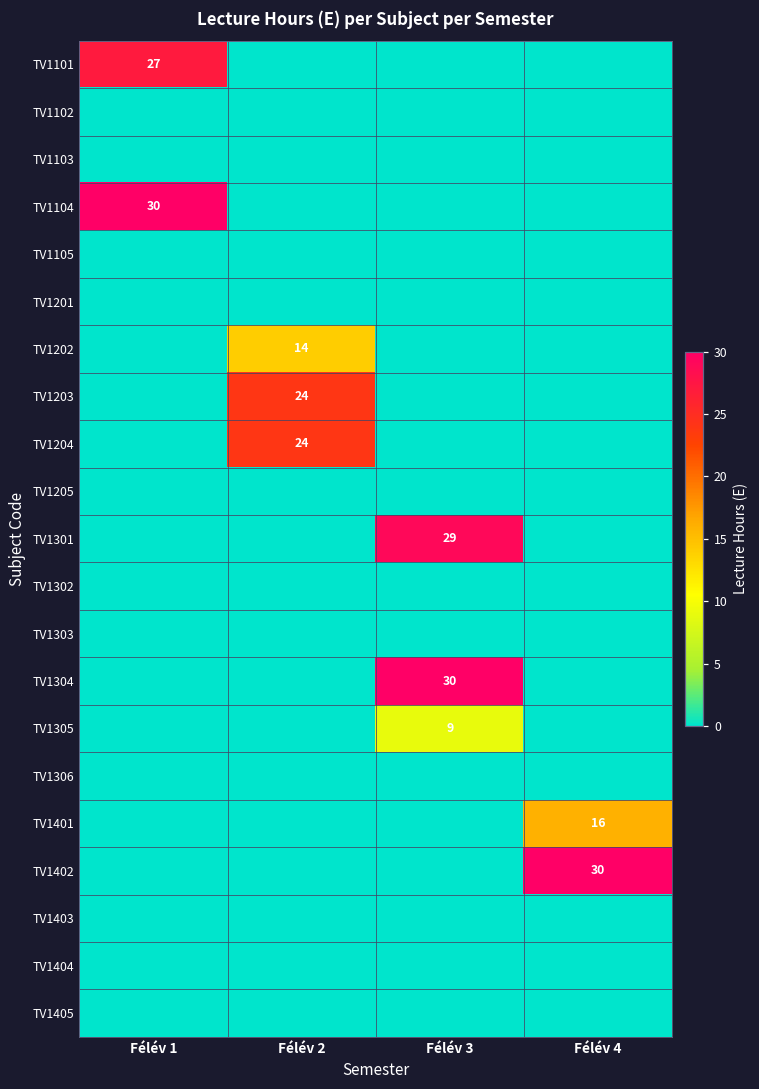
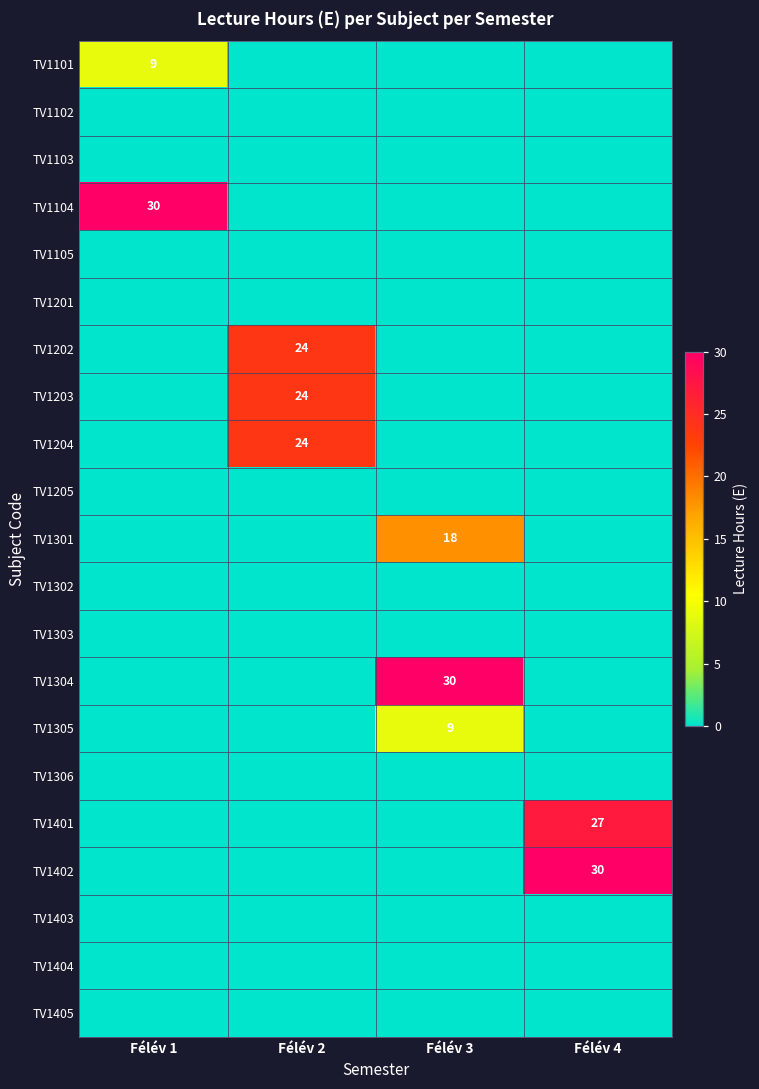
TV1101, Félév 1: 27 -> 9
TV1202, Félév 2: 14 -> 24
TV1301, Félév 3: 29 -> 18
TV1401, Félév 4: 16 -> 27
